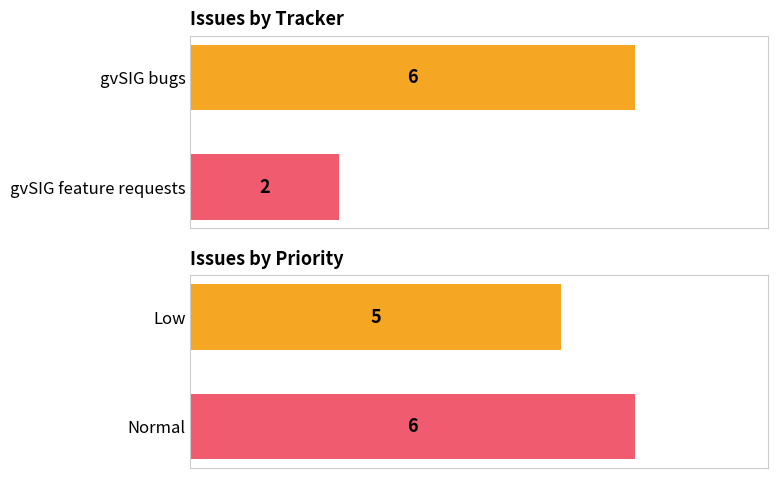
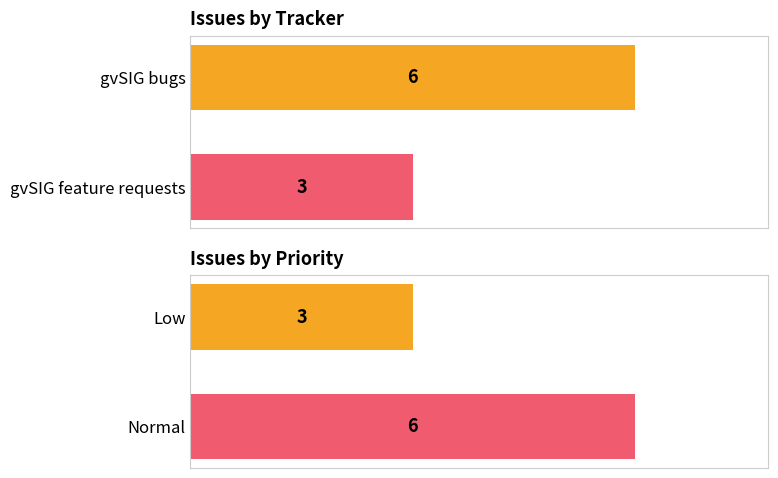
Issues by Tracker, gvSIG feature requests: 2 -> 3
Issues by Priority, Low: 5 -> 3
